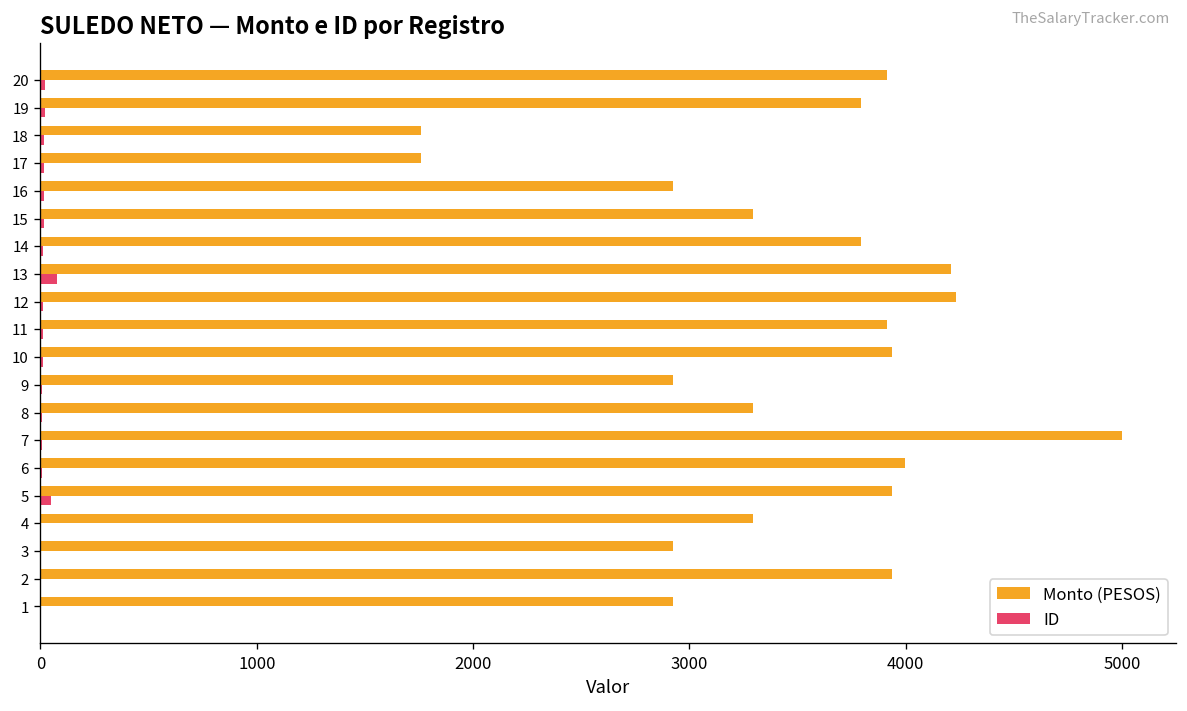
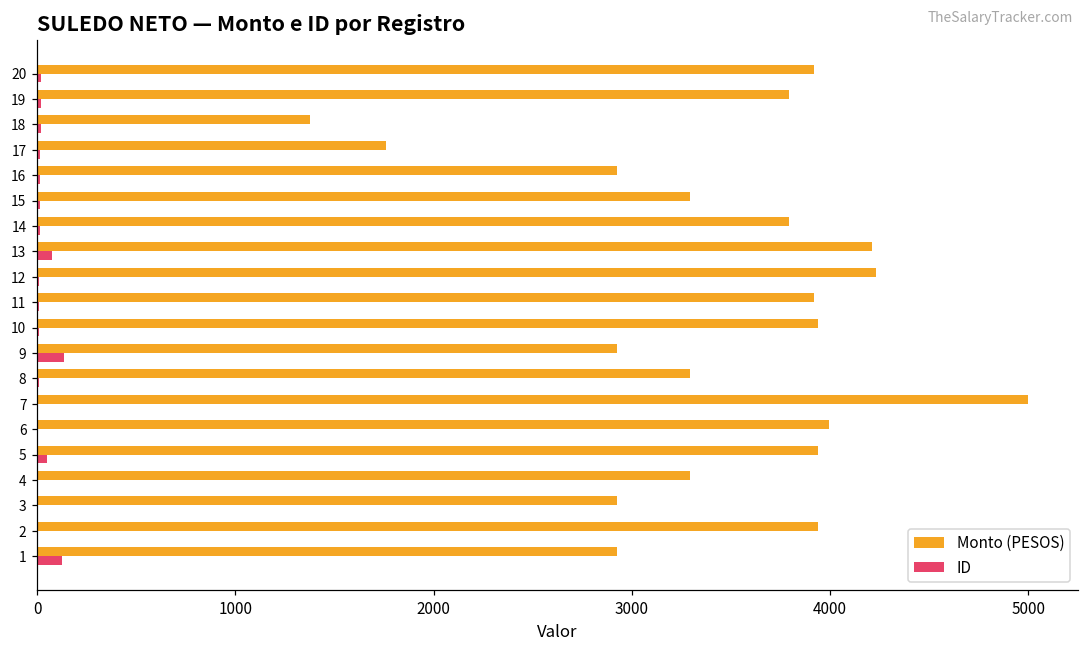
Monto (PESOS), 18: 1760 -> 1380
ID, 9: 10 -> 140
ID, 1: 0 -> 130
